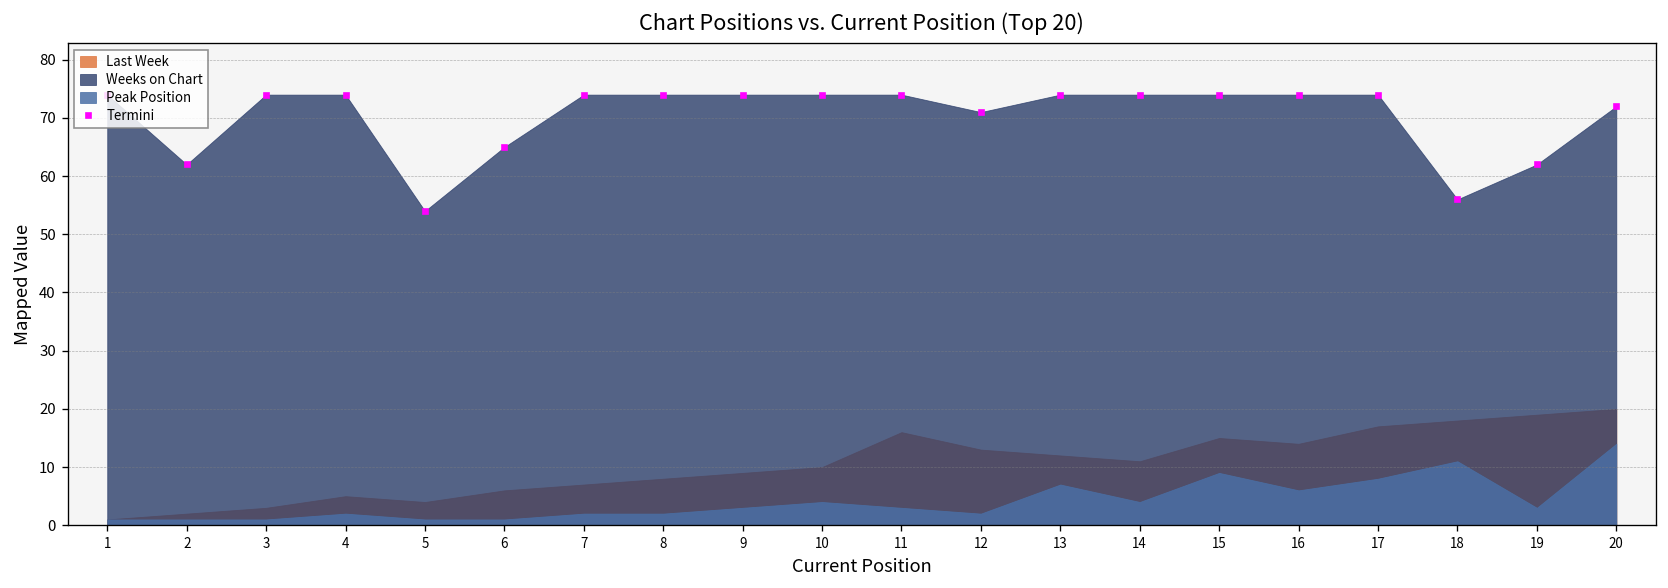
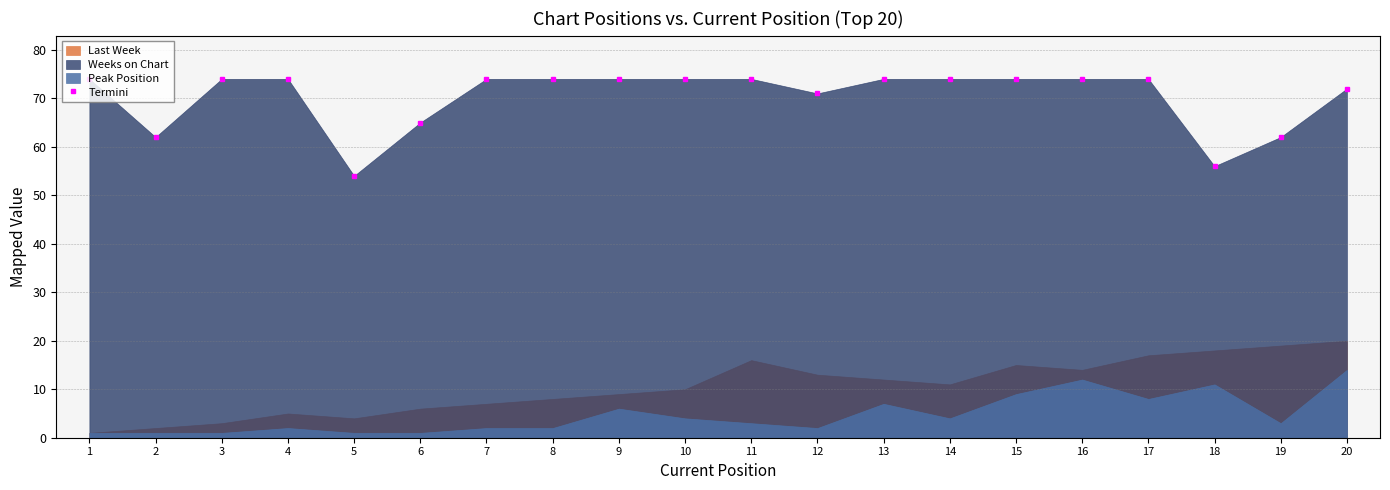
Peak Position, 9: 3 -> 6
Peak Position, 16: 6 -> 12
